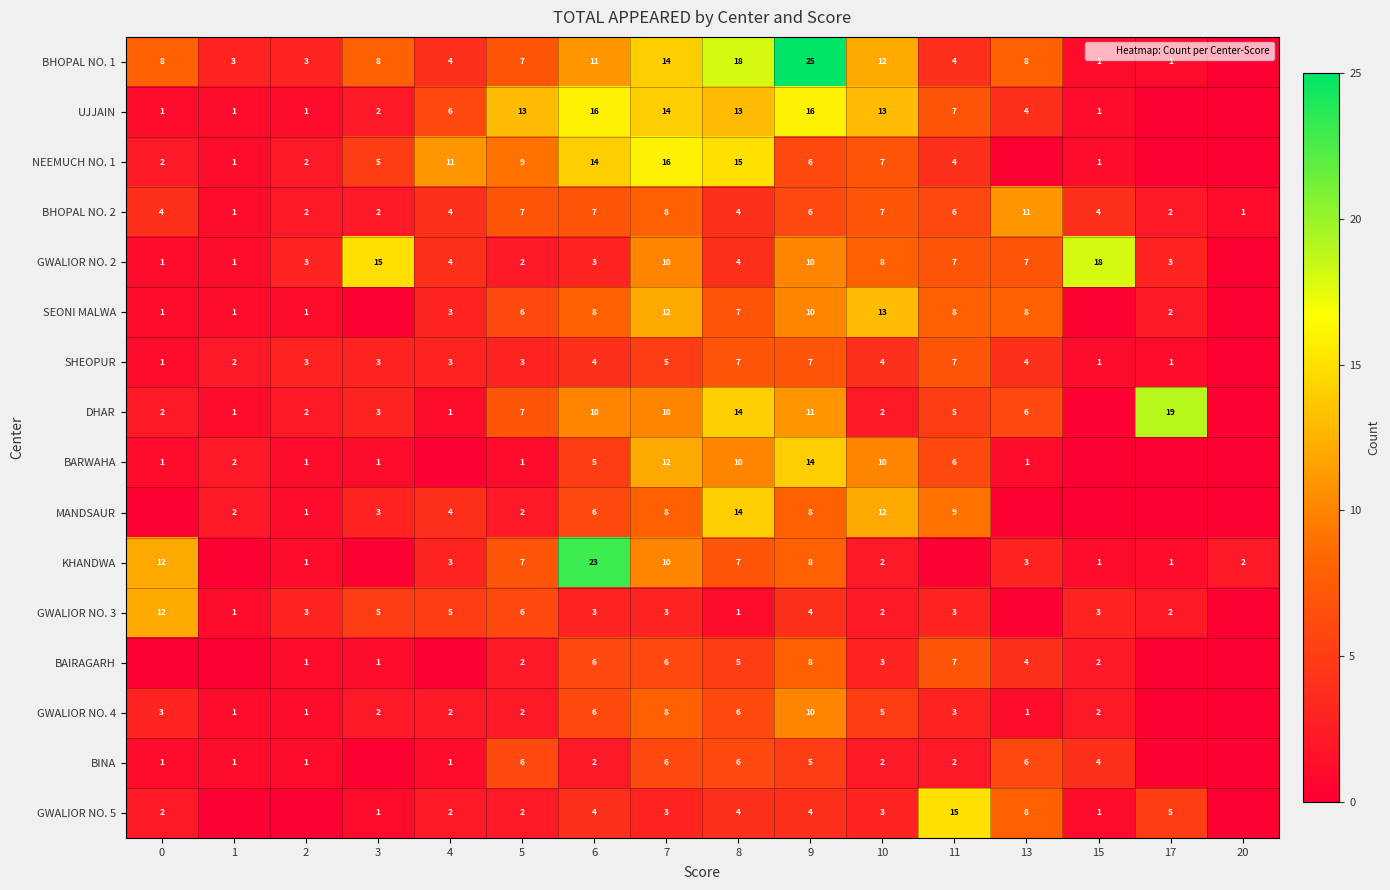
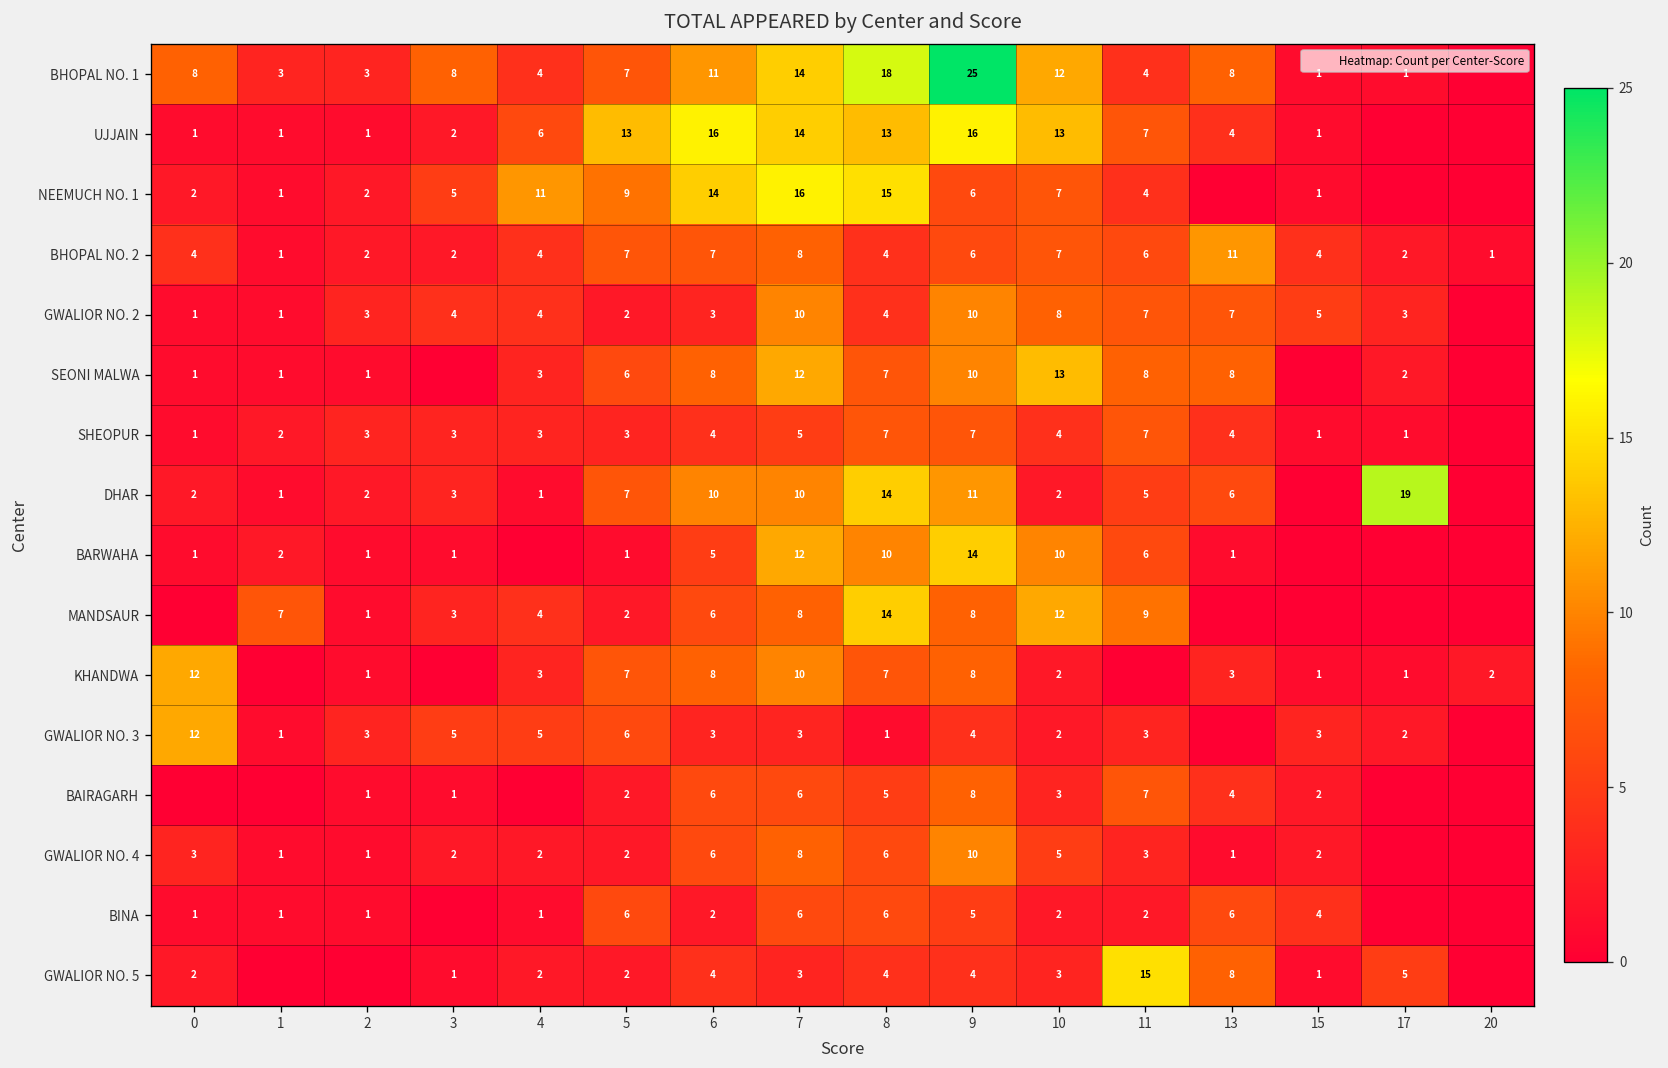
GWALIOR NO. 2, 3: 15 -> 4
GWALIOR NO. 2, 15: 18 -> 5
MANDSAUR, 1: 2 -> 7
KHANDWA, 6: 23 -> 8
